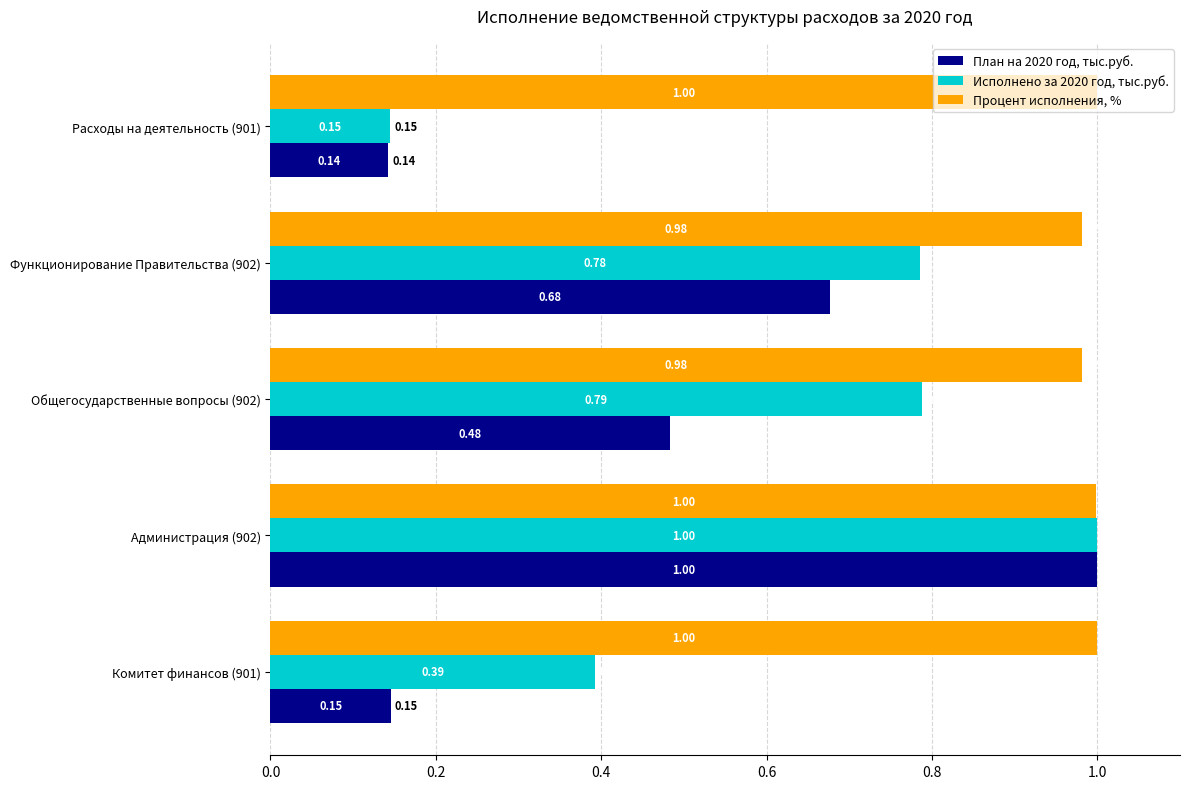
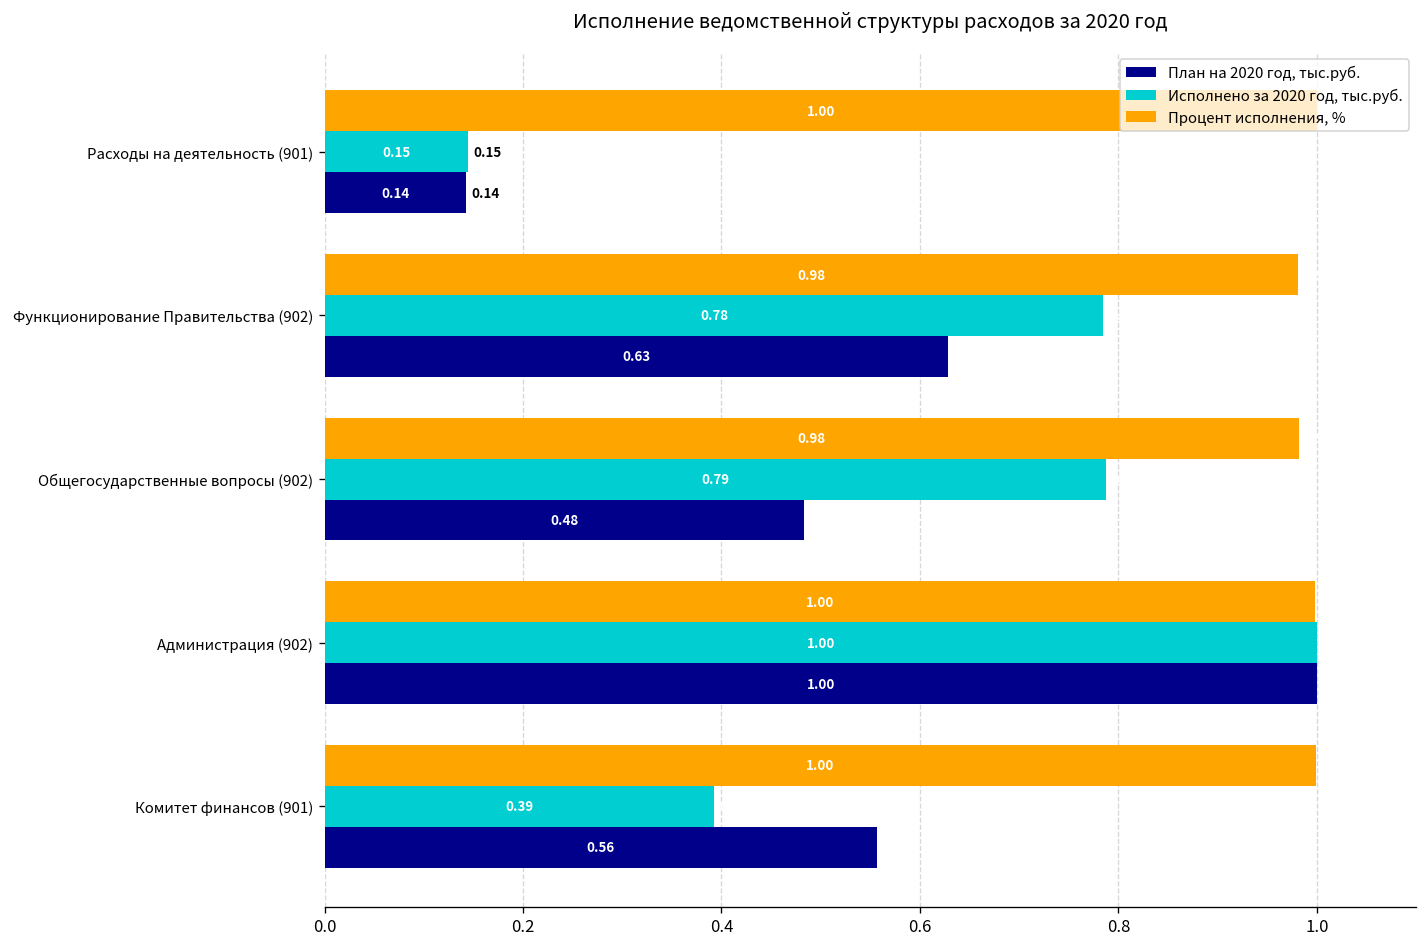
План на 2020 год, тыс.руб., Функционирование Правительства (902): 0.68 -> 0.63
План на 2020 год, тыс.руб., Комитет финансов (901): 0.15 -> 0.56
